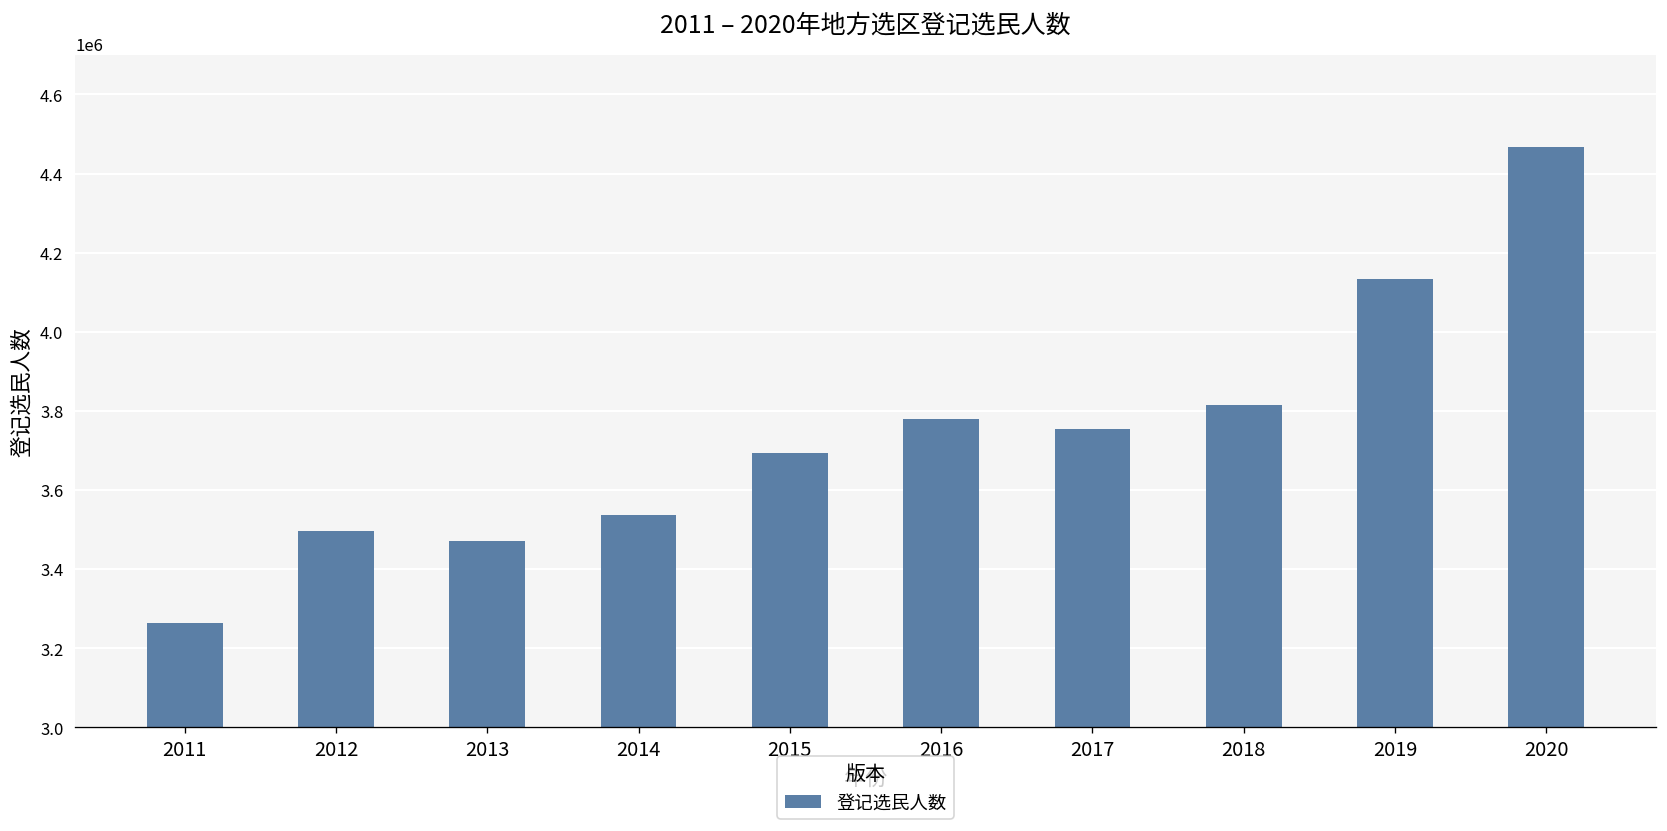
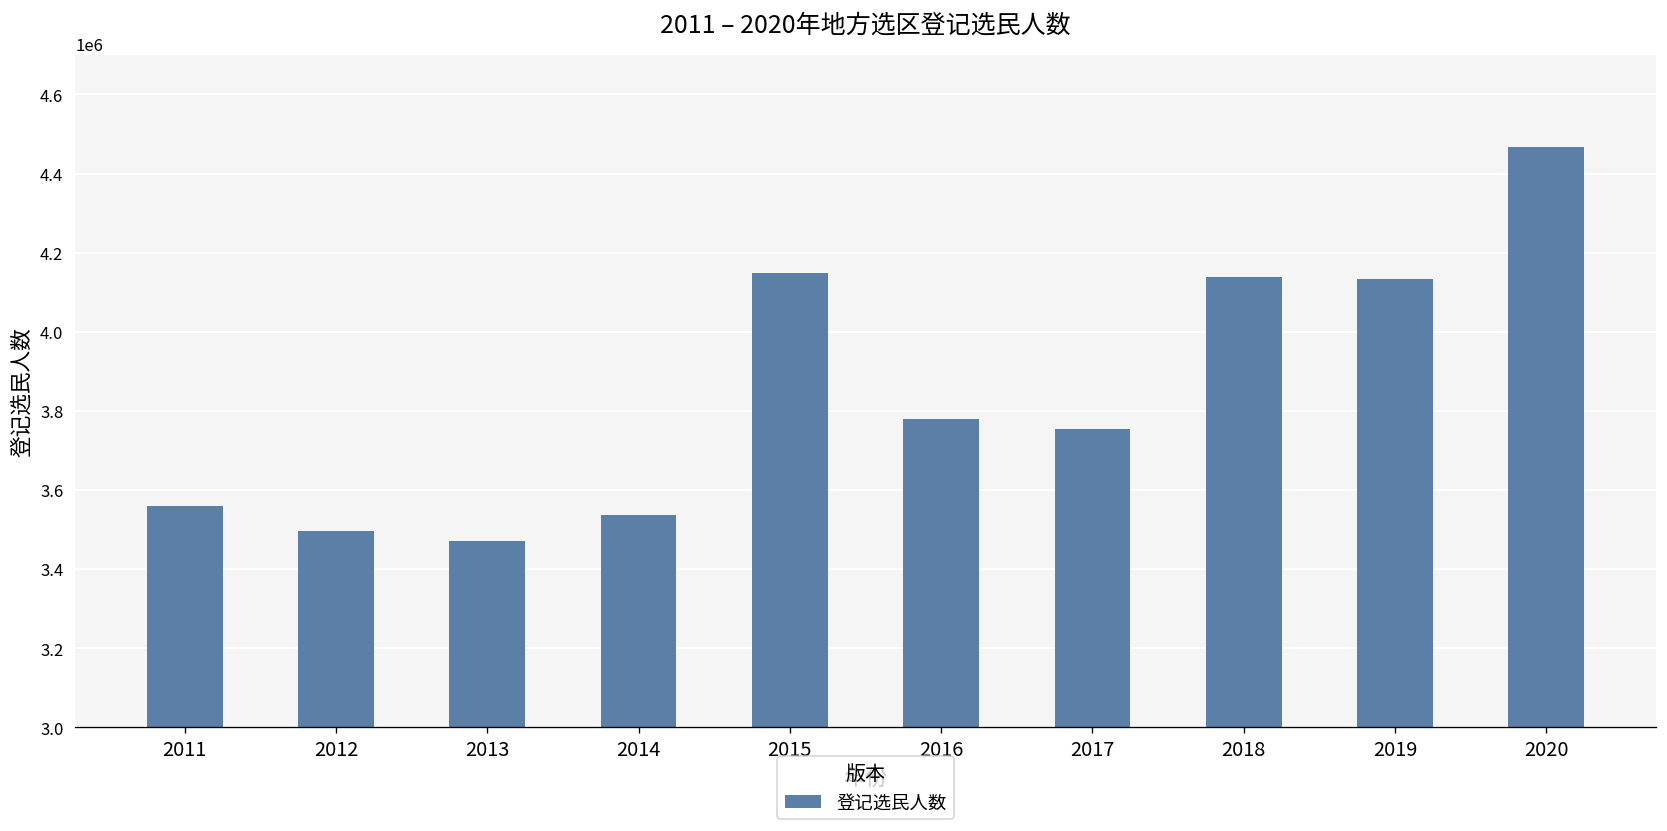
2011: 3260000 -> 3560000
2015: 3690000 -> 4150000
2018: 3810000 -> 4140000
